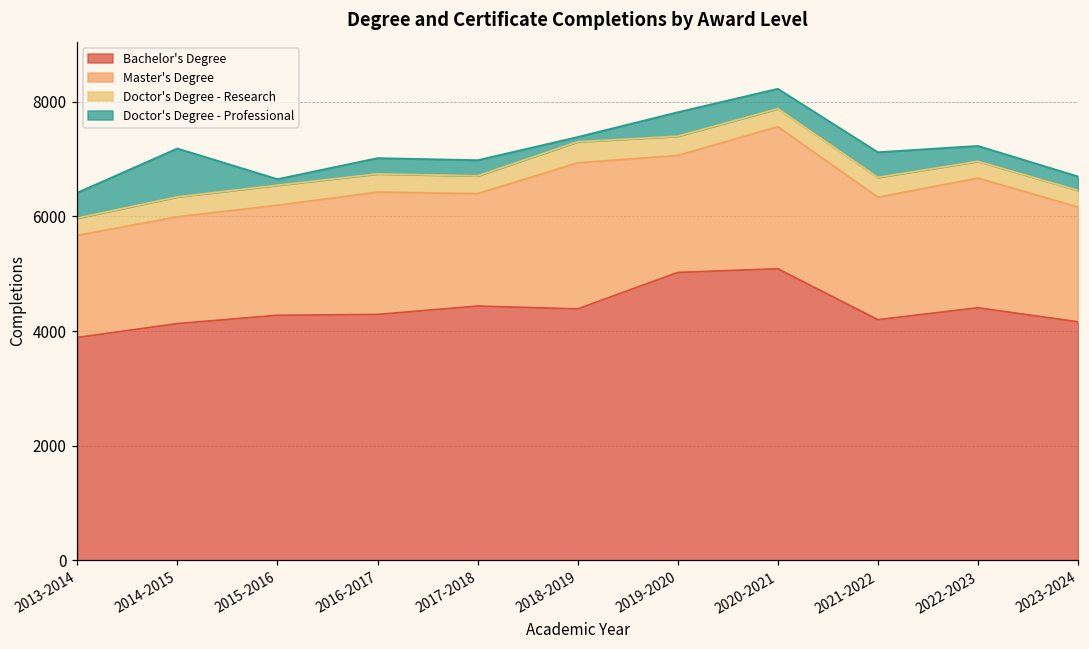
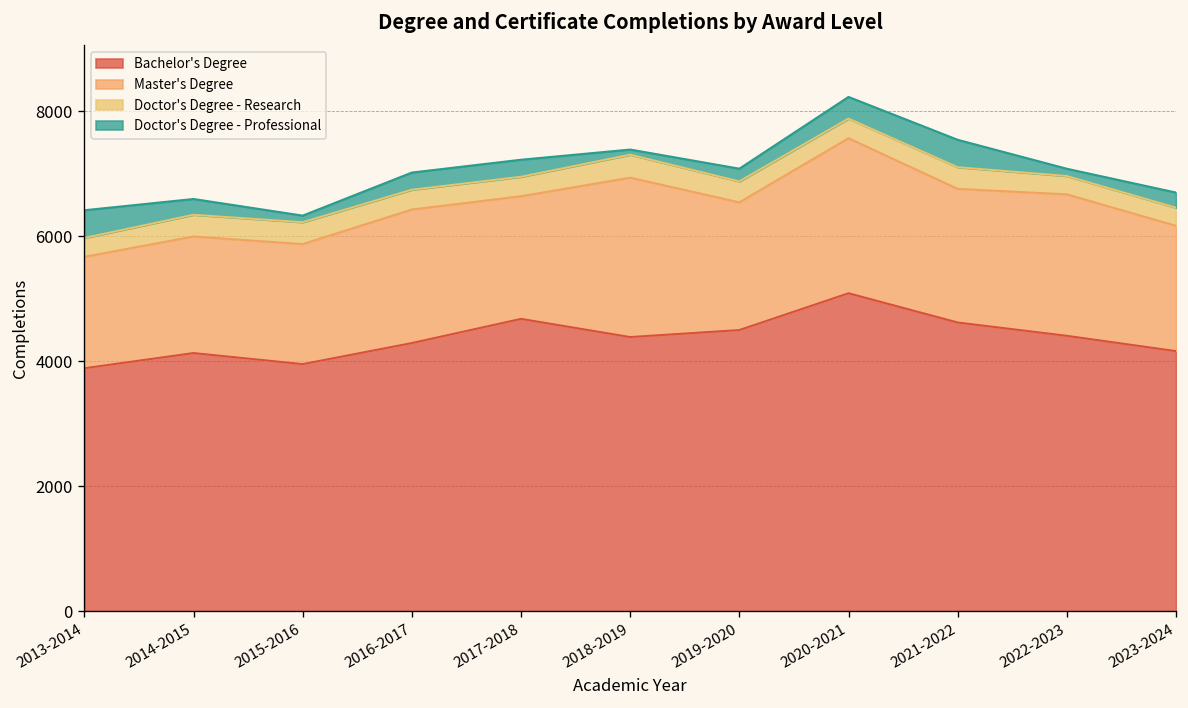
Doctor's Degree - Professional, 2014-2015: 800 -> 300
Bachelor's Degree, 2015-2016: 4300 -> 4000
Bachelor's Degree, 2017-2018: 4400 -> 4700
Bachelor's Degree, 2019-2020: 5000 -> 4500
Doctor's Degree - Professional, 2019-2020: 400 -> 200
Bachelor's Degree, 2021-2022: 4200 -> 4600
Doctor's Degree - Professional, 2022-2023: 300 -> 100
